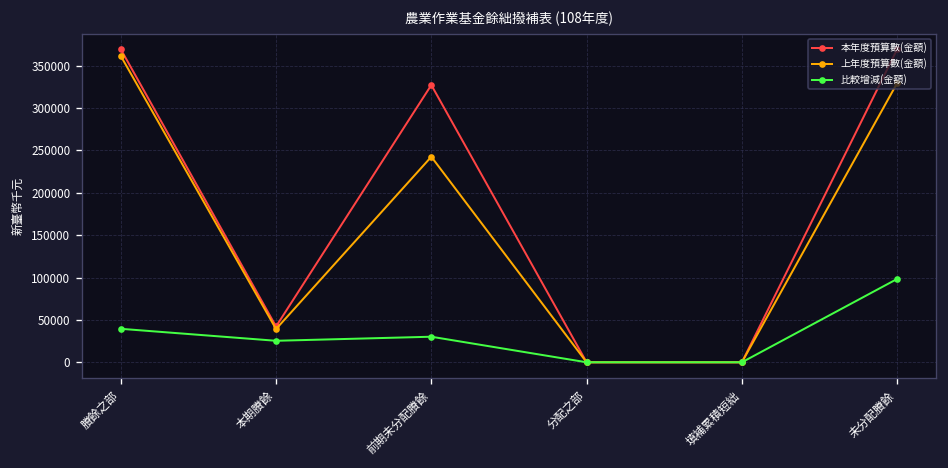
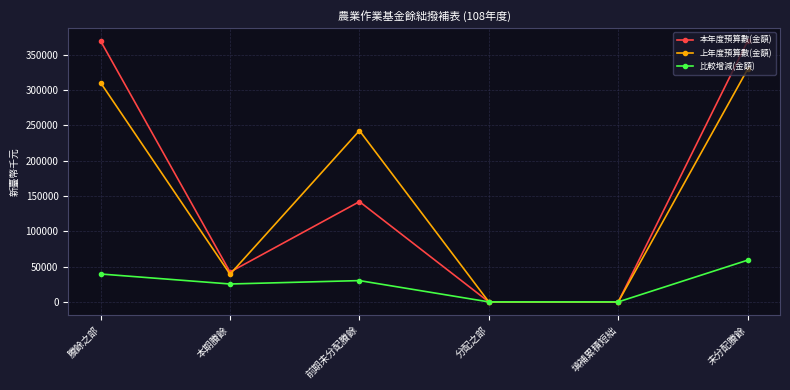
上年度預算數(金額), 賸餘之部: 360000 -> 310000
本年度預算數(金額), 前期未分配賸餘: 330000 -> 140000
比較增減(金額), 未分配賸餘: 100000 -> 60000
